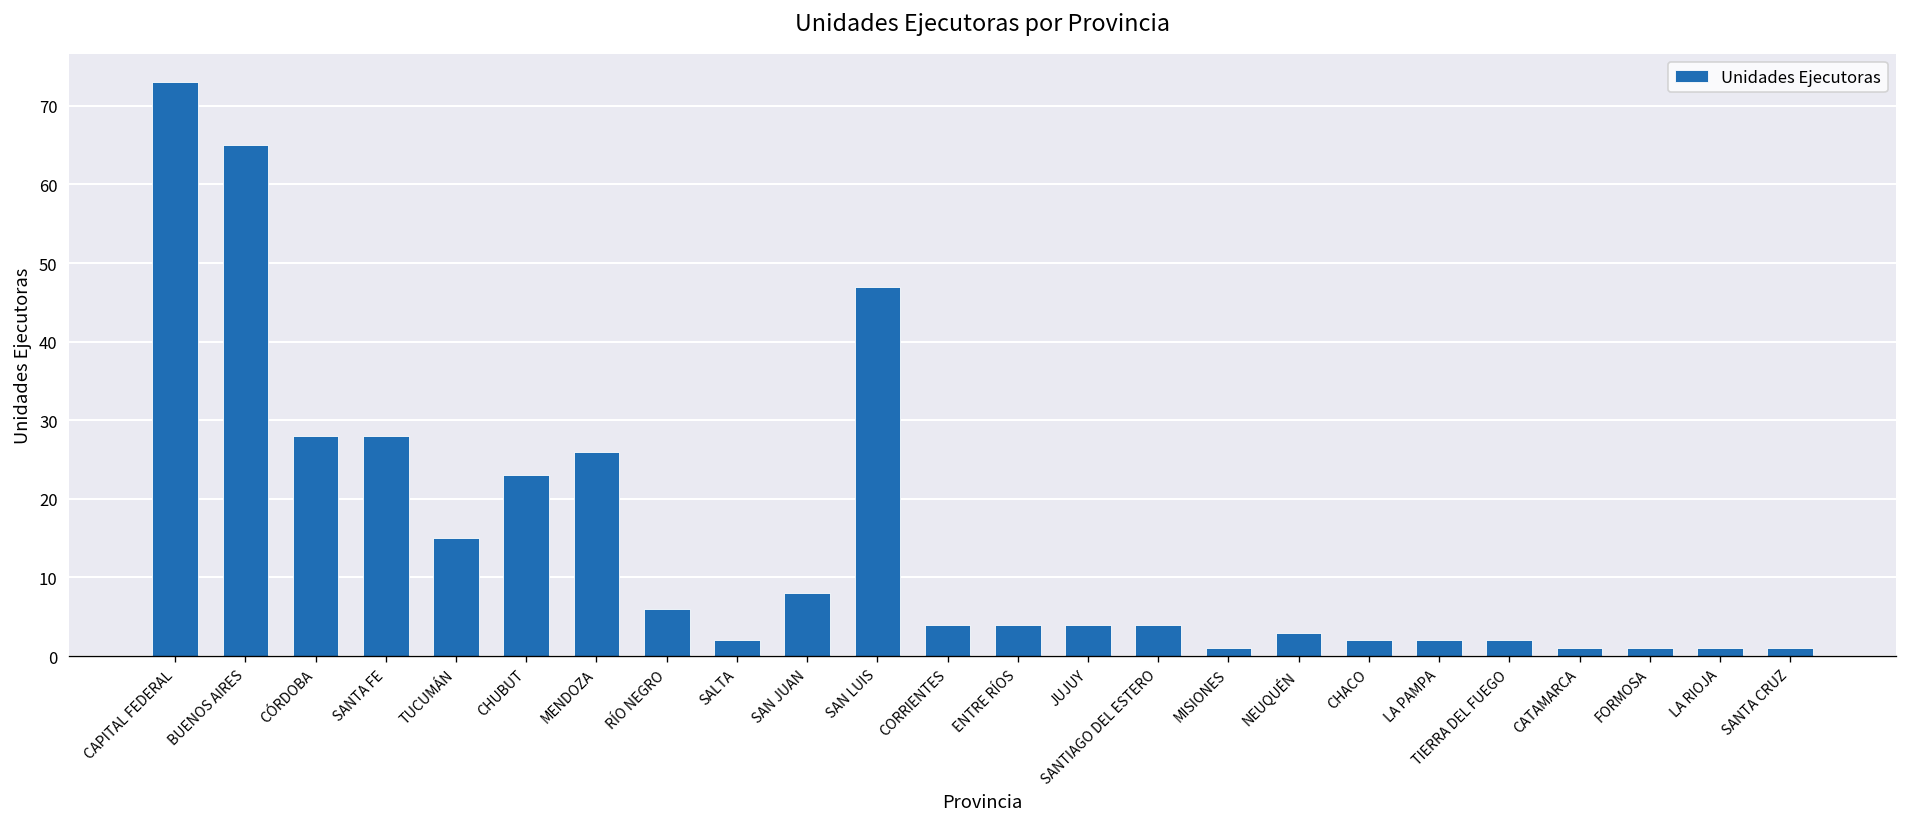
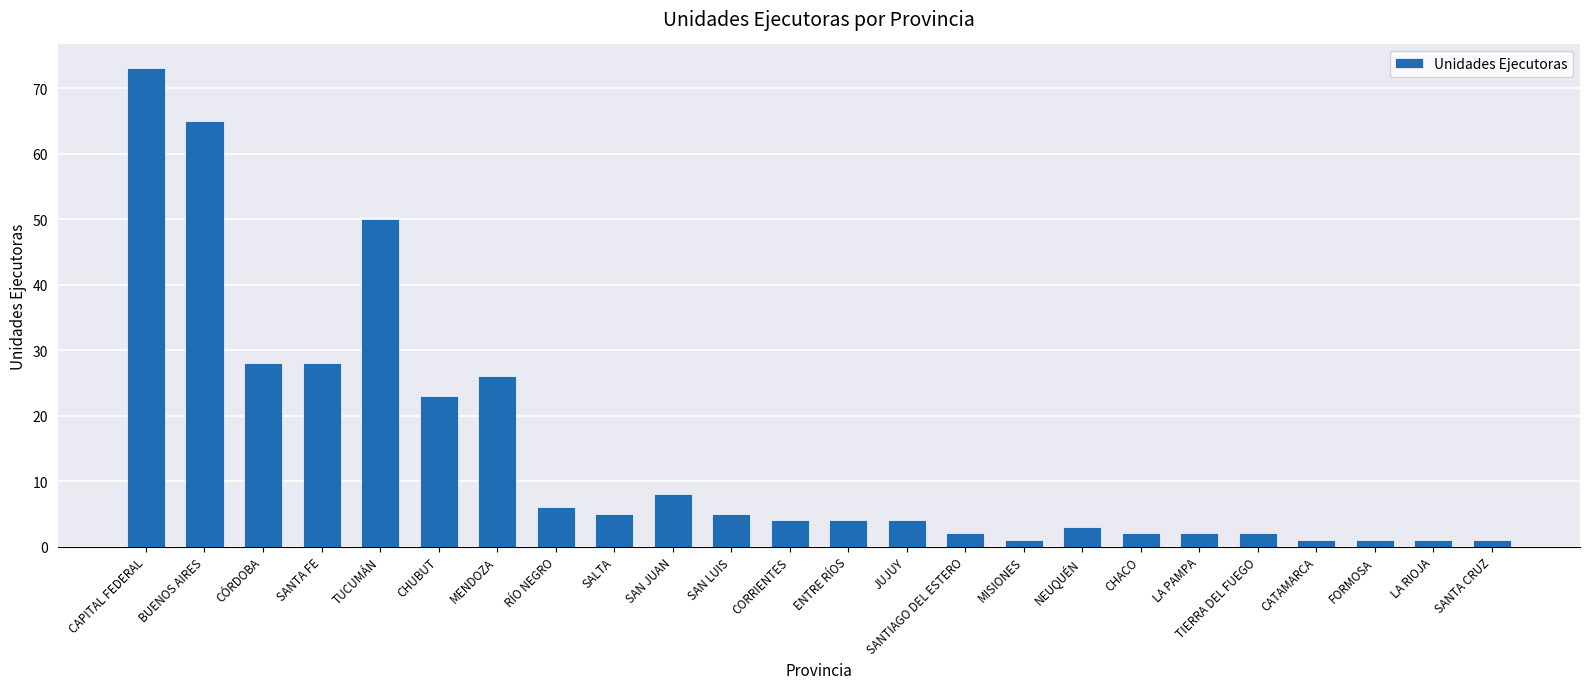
TUCUMÁN: 15 -> 50
SALTA: 2 -> 5
SAN LUIS: 47 -> 5
SANTIAGO DEL ESTERO: 4 -> 2
